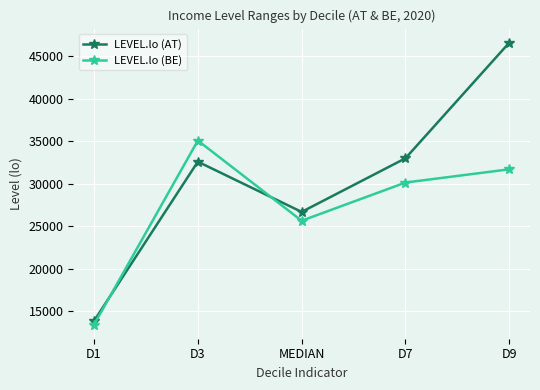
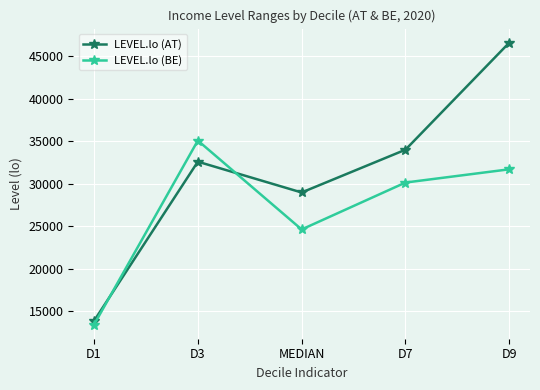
LEVEL.lo (AT), MEDIAN: 27000 -> 29000
LEVEL.lo (BE), MEDIAN: 26000 -> 25000
LEVEL.lo (AT), D7: 33000 -> 34000
